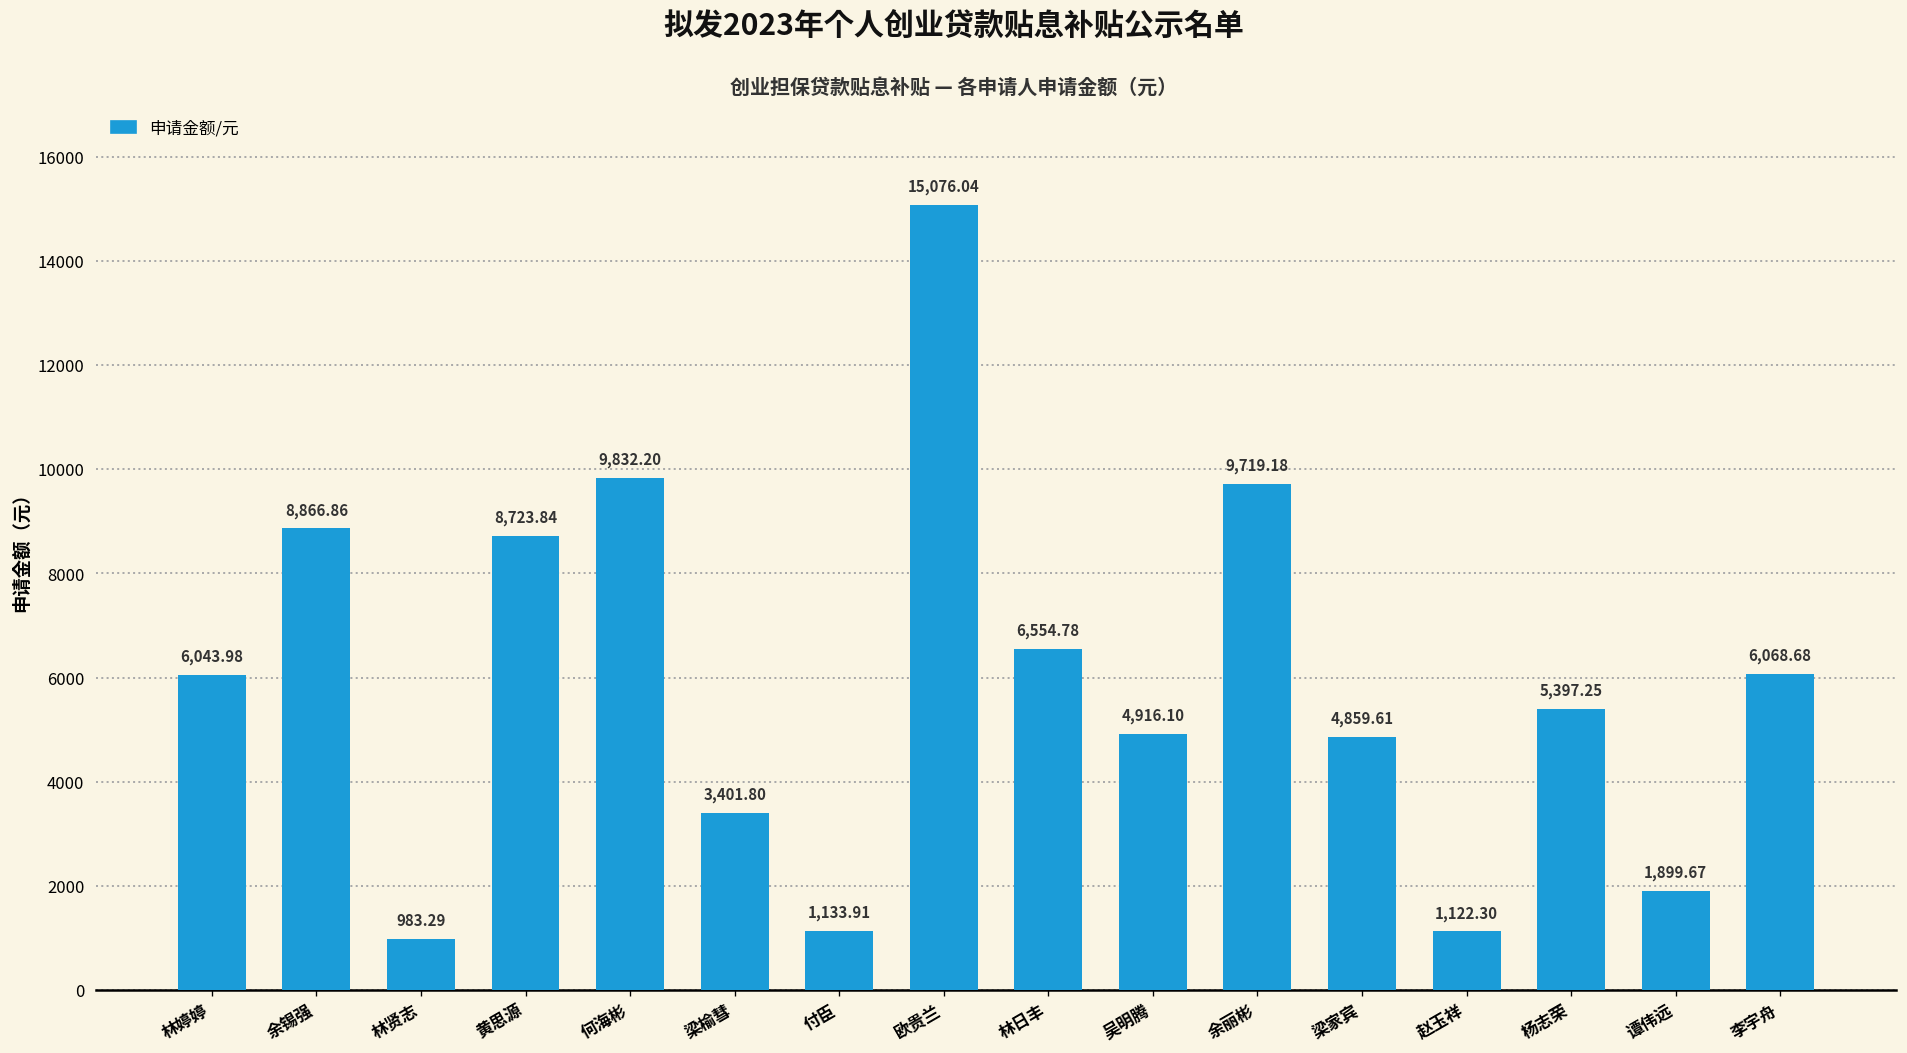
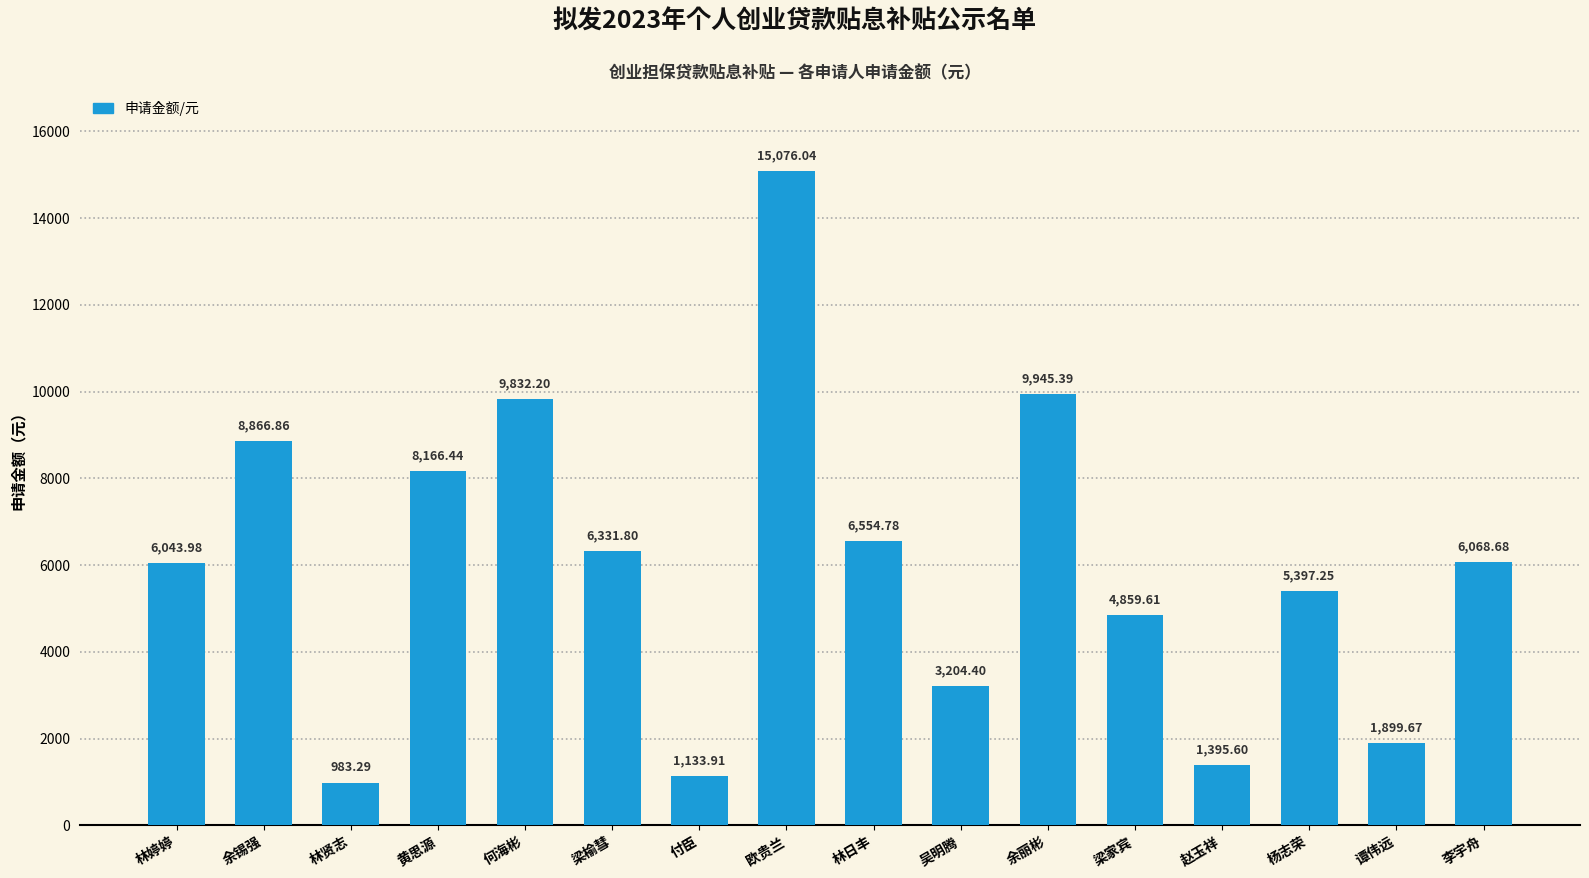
黄思源: 8,723.84 -> 8,166.44
梁榆彗: 3,401.80 -> 6,331.80
吴明腾: 4,916.10 -> 3,204.40
余丽彬: 9,719.18 -> 9,945.39
赵玉祥: 1,122.30 -> 1,395.60
